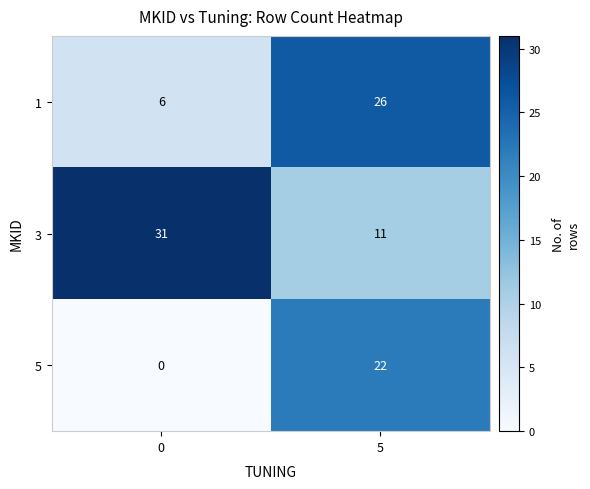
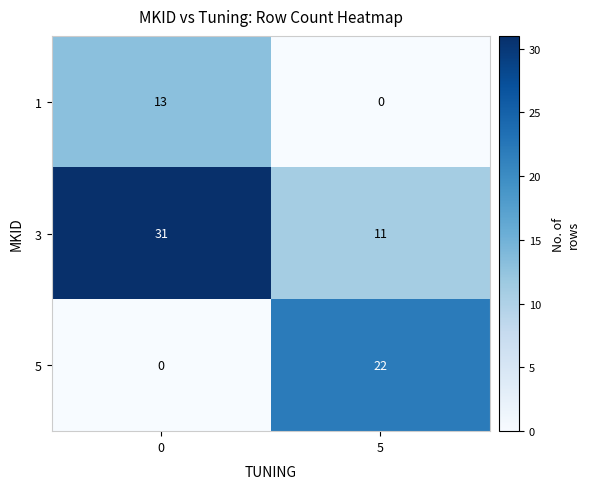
1, 0: 6 -> 13
1, 5: 26 -> 0
